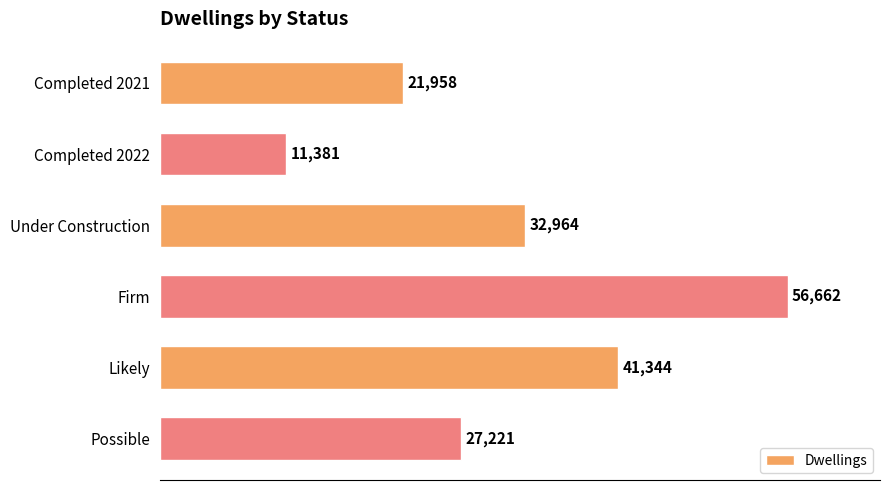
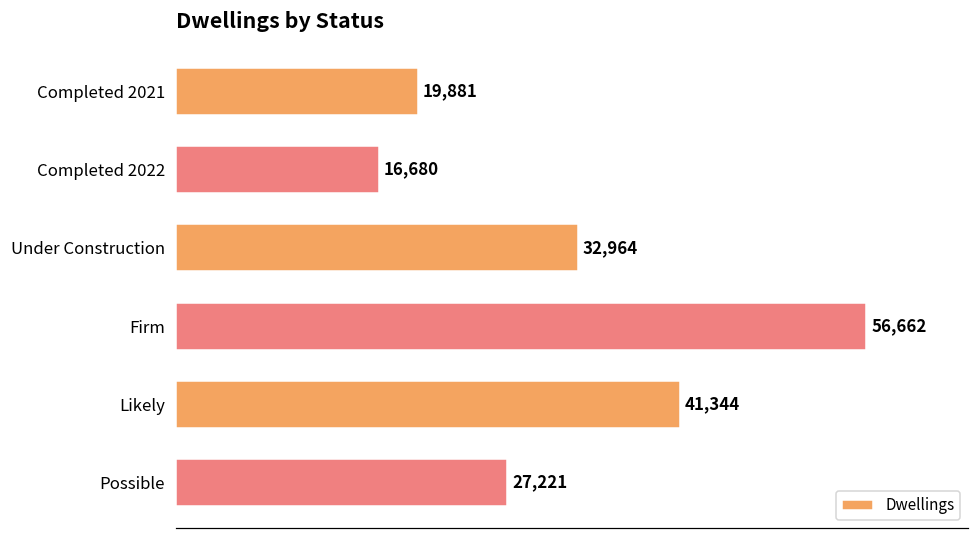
Completed 2021: 21,958 -> 19,881
Completed 2022: 11,381 -> 16,680
